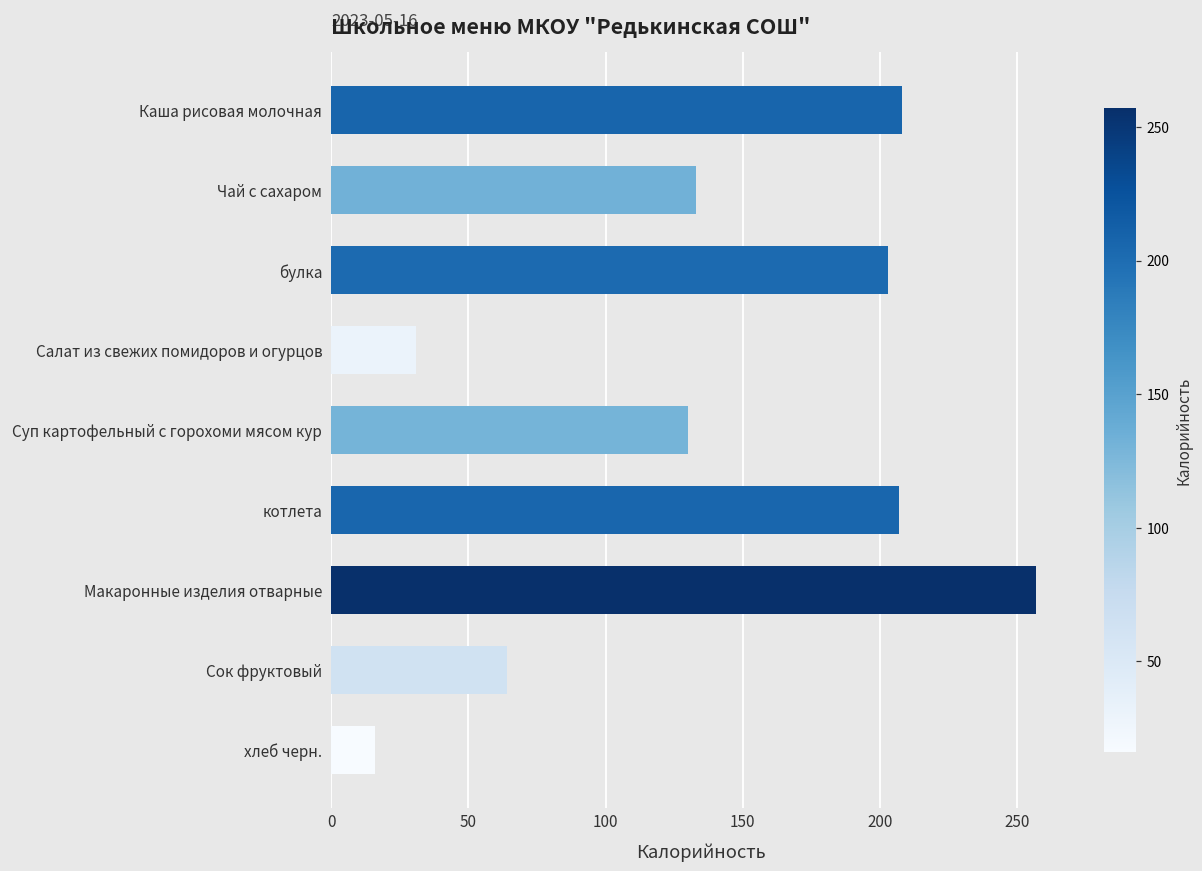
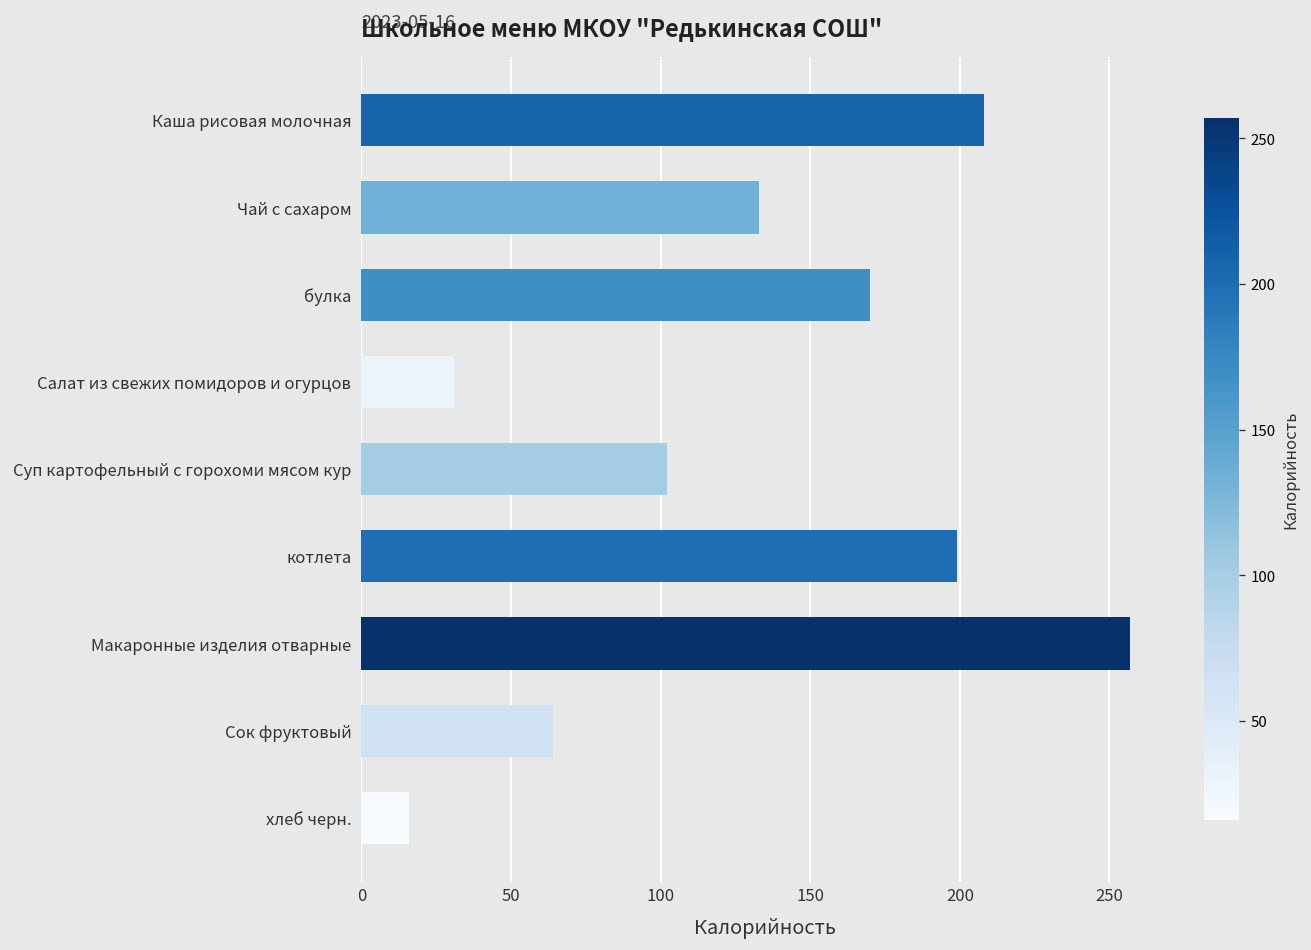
булка: 203 -> 170
Суп картофельный с горохоми мясом кур: 130 -> 102
котлета: 207 -> 199
